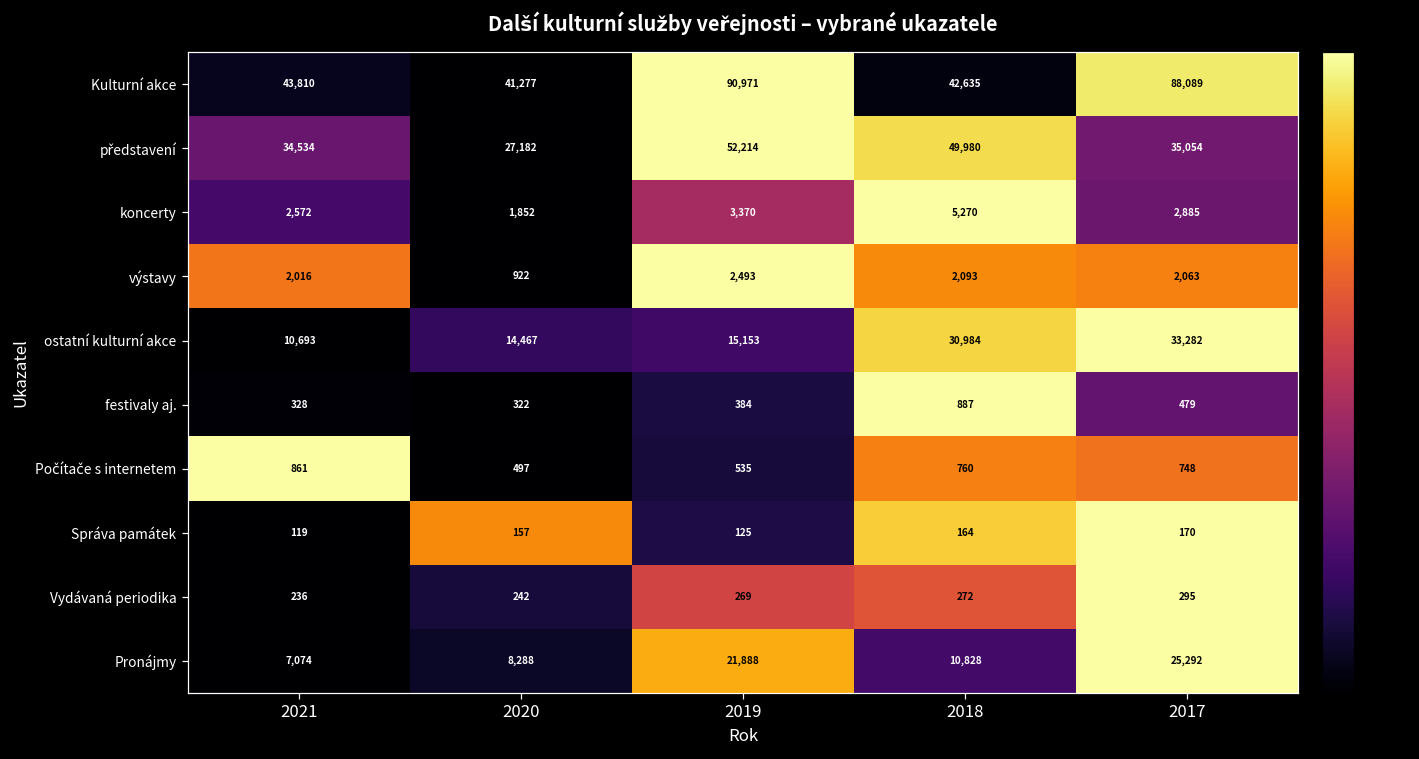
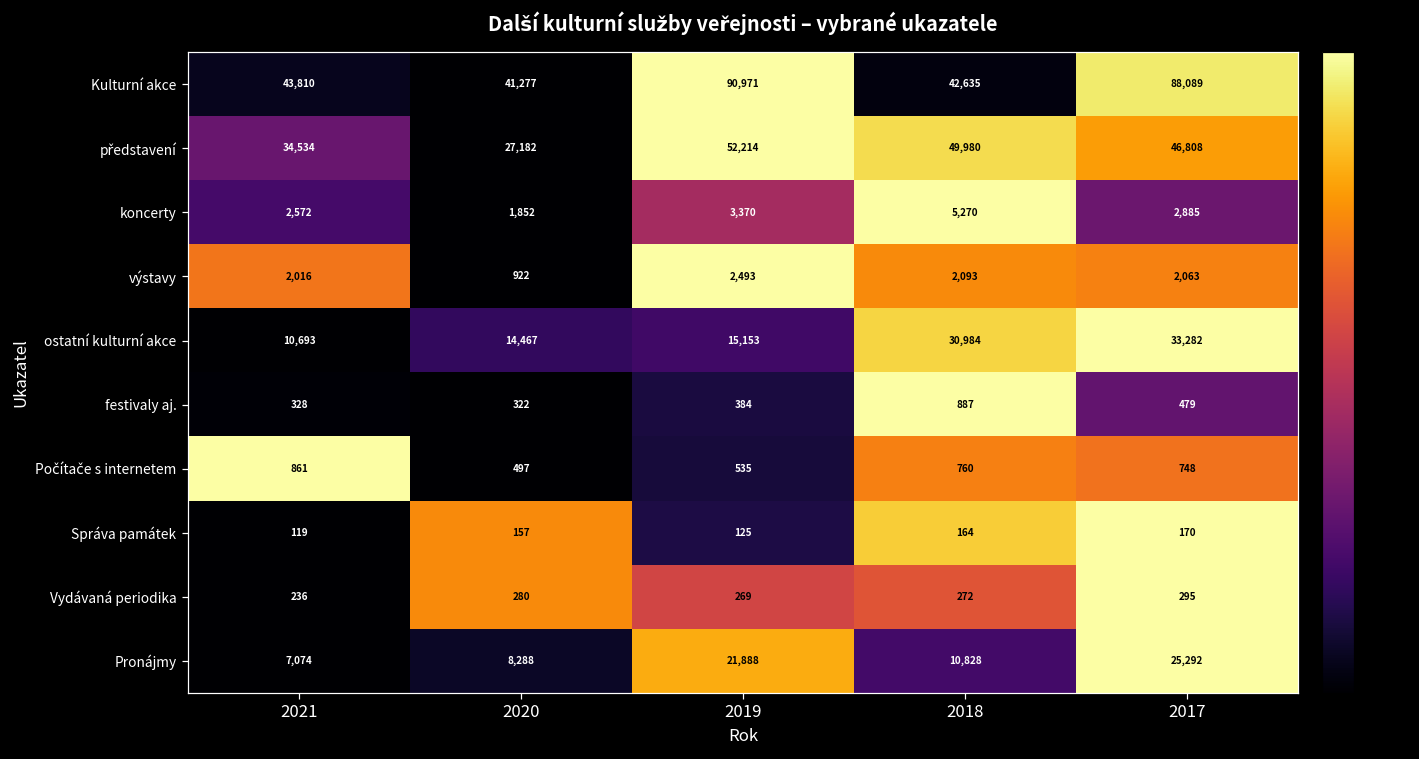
představení, 2017: 35,054 -> 46,808
Vydávaná periodika, 2020: 242 -> 280
